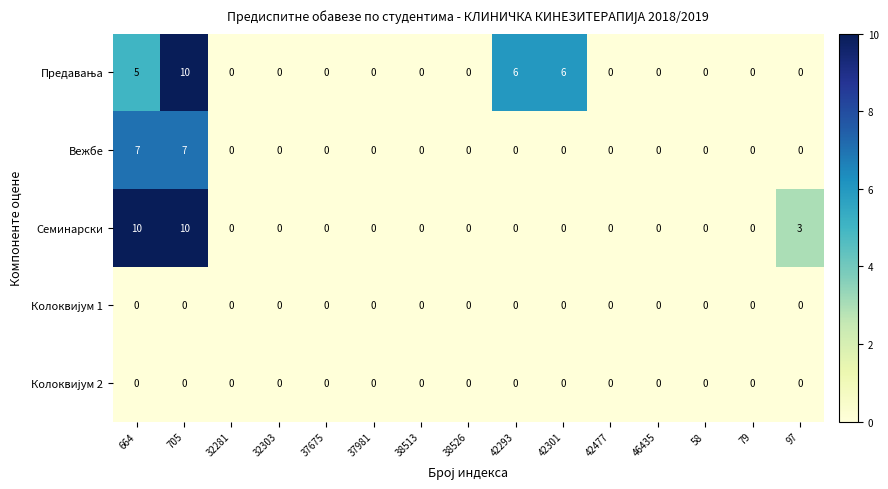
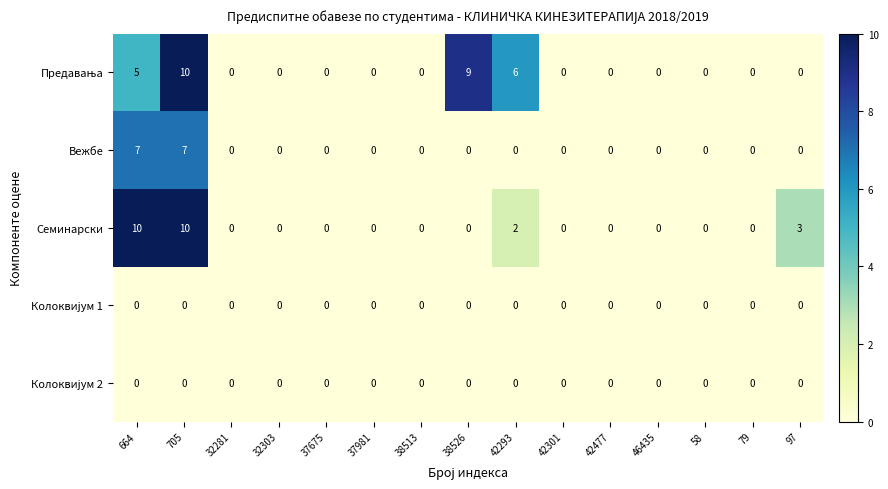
Предавања, 38526: 0 -> 9
Предавања, 42301: 6 -> 0
Семинарски, 42293: 0 -> 2
